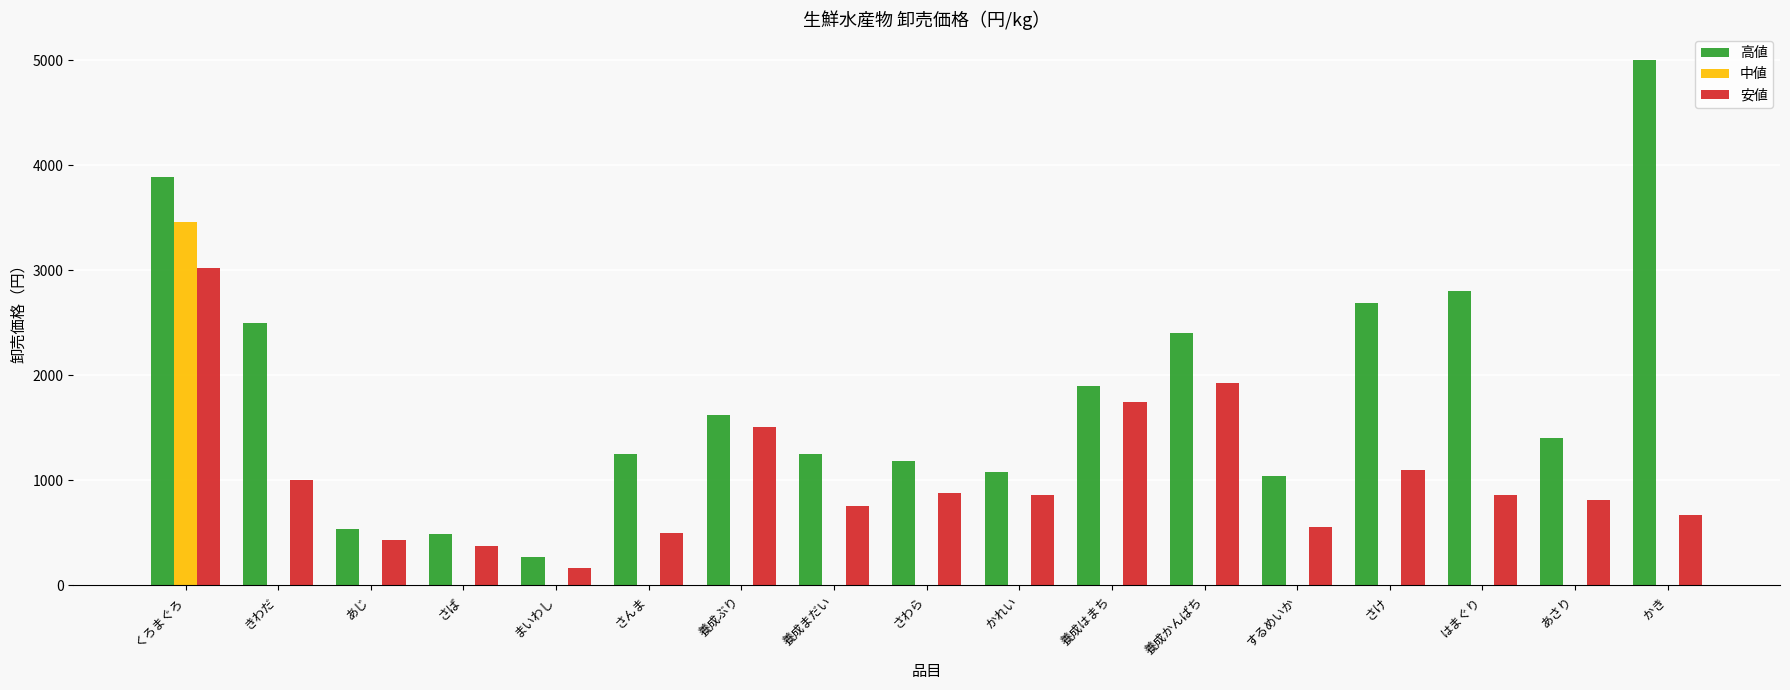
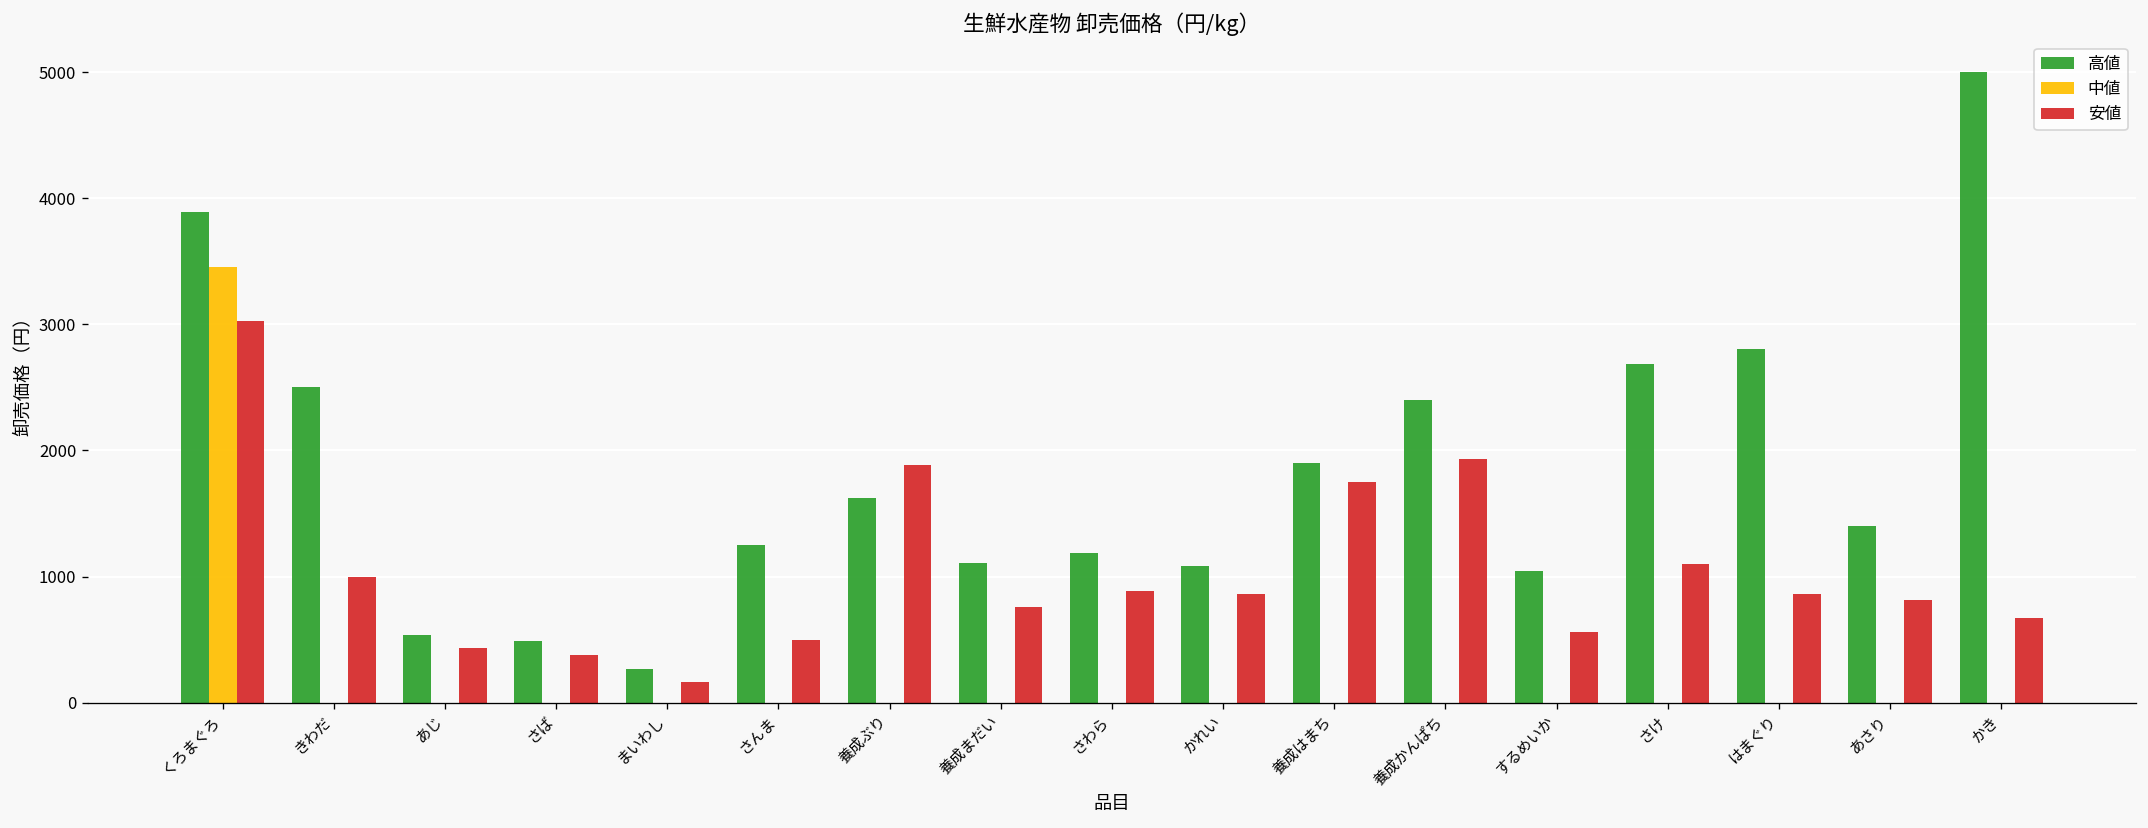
安値, 養成ぶり: 1510 -> 1880
高値, 養成まだい: 1250 -> 1110
